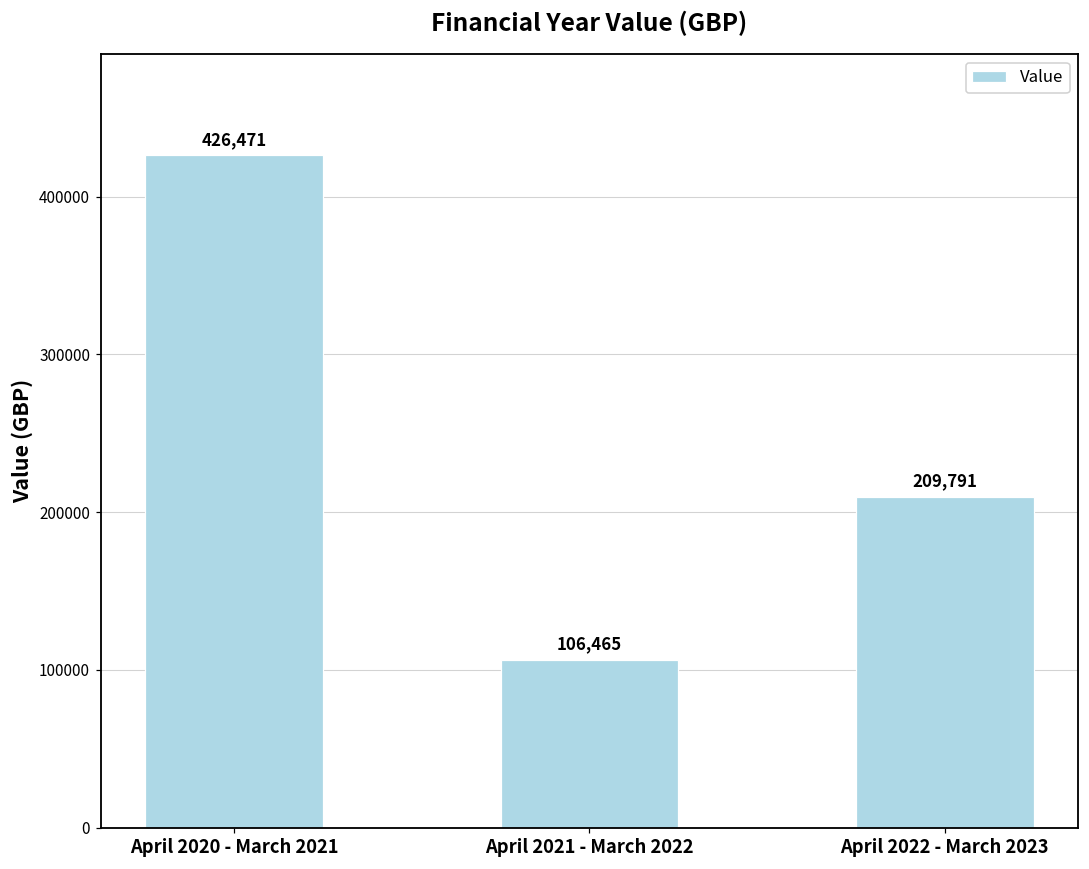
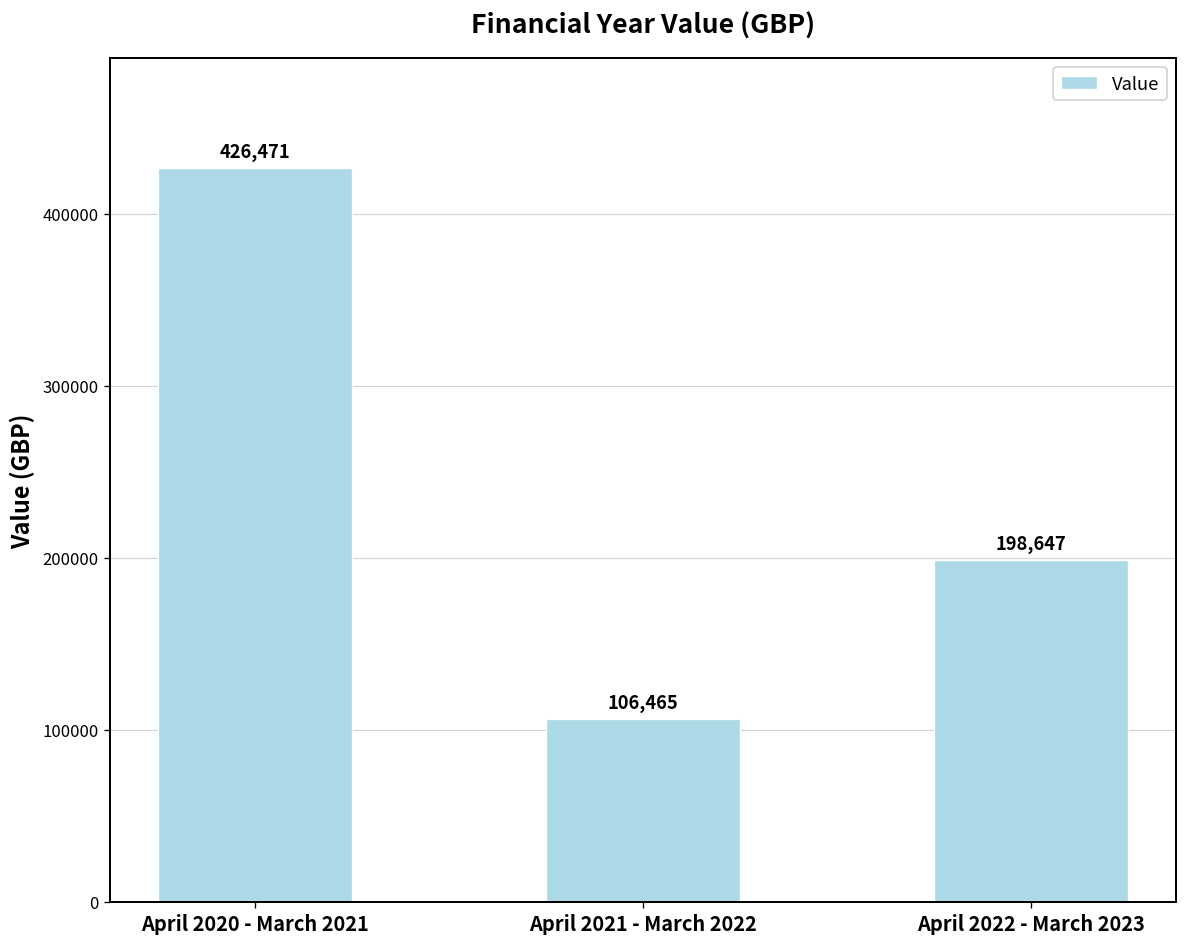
April 2022 - March 2023: 209,791 -> 198,647
